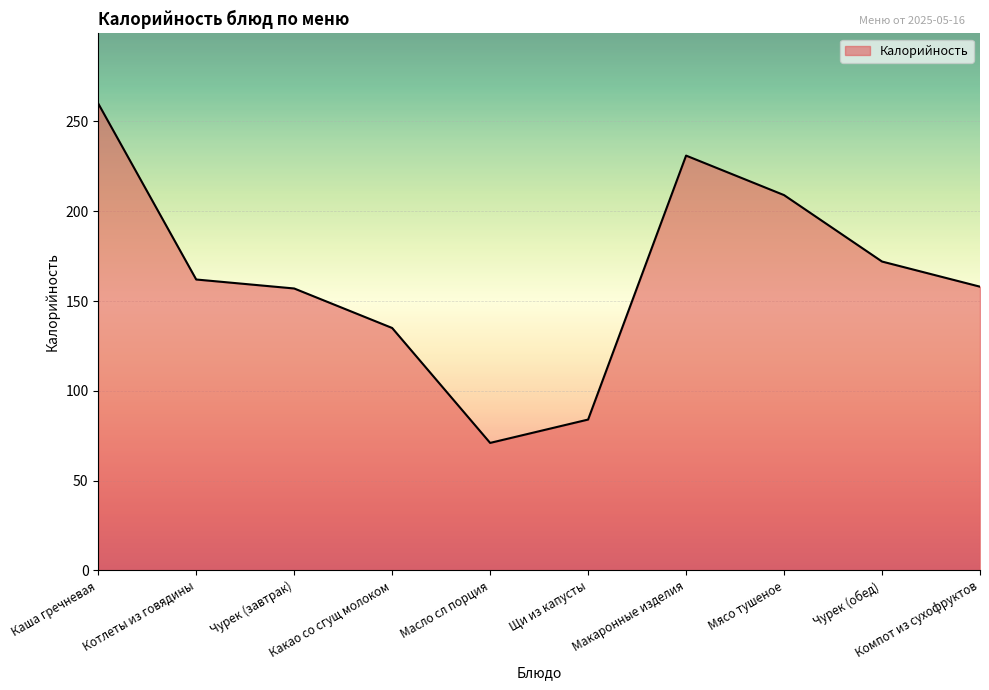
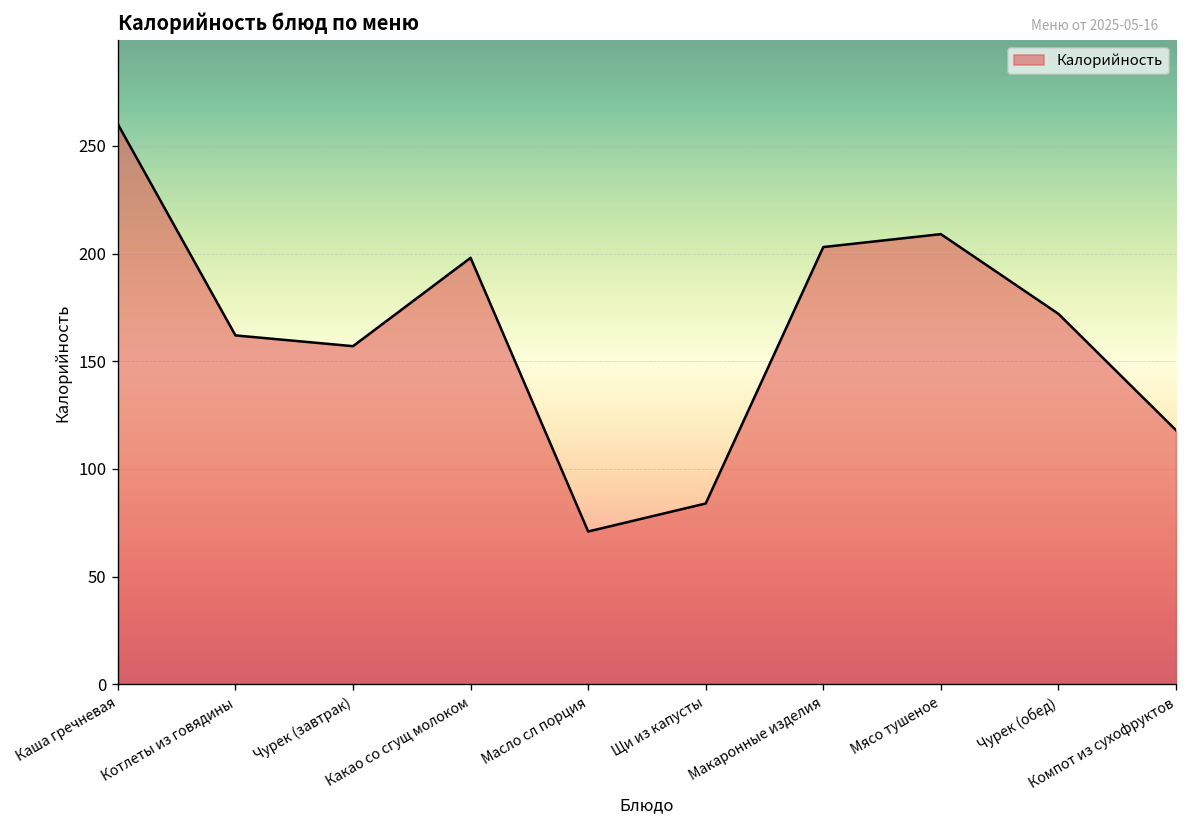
Какао со сгущ молоком: 135 -> 198
Макаронные изделия: 231 -> 203
Компот из сухофруктов: 158 -> 118
